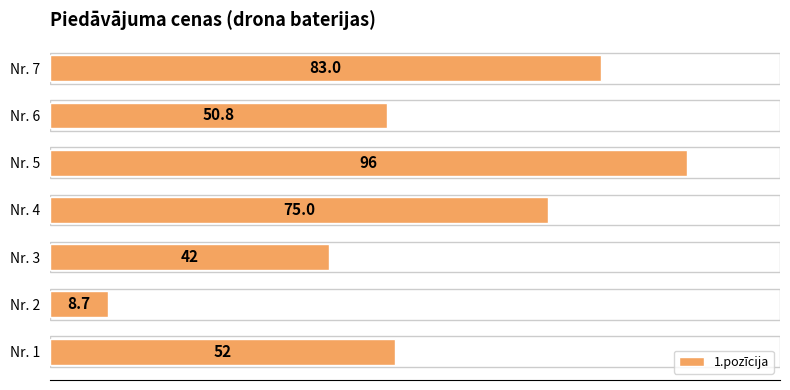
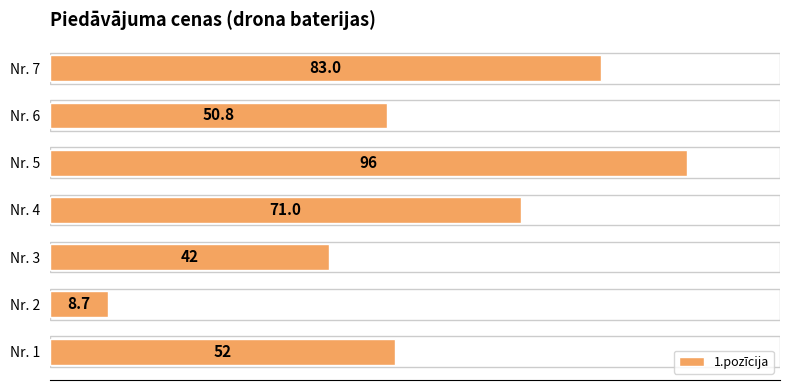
Nr. 4: 75.0 -> 71.0
